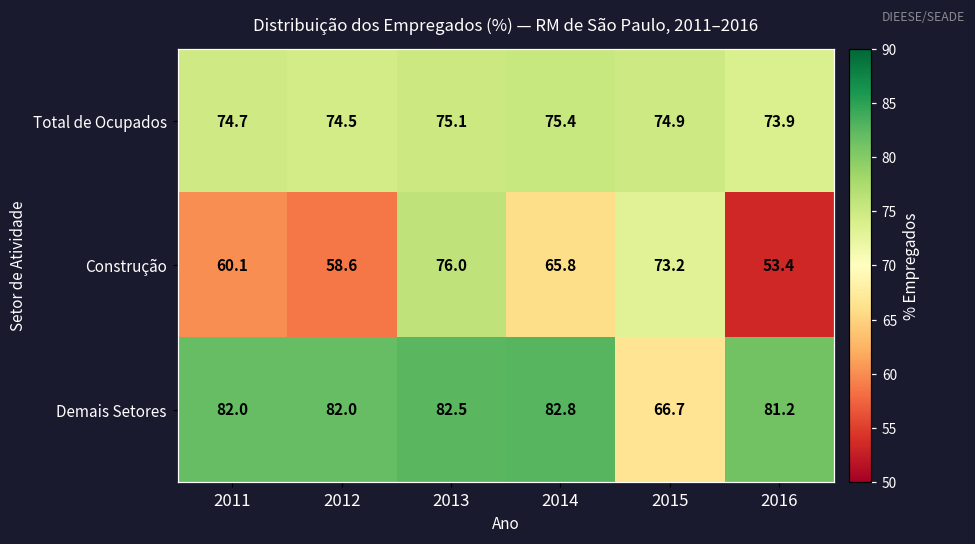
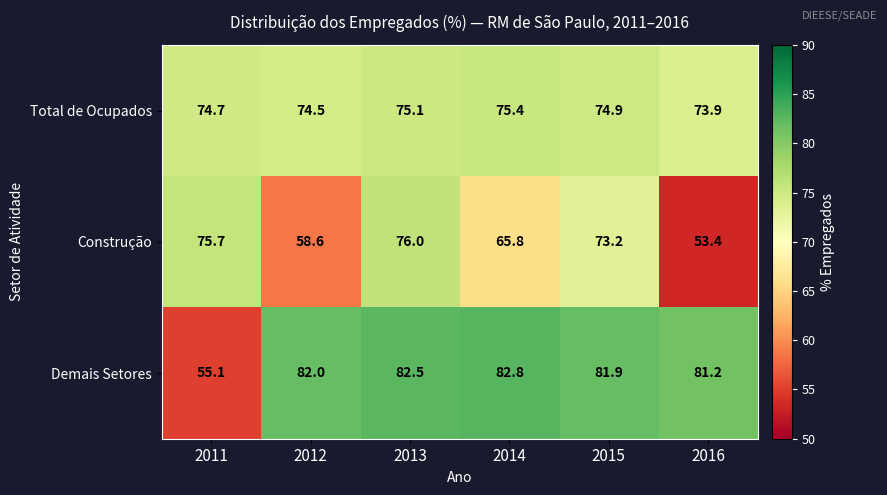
Construção, 2011: 60.1 -> 75.7
Demais Setores, 2011: 82.0 -> 55.1
Demais Setores, 2015: 66.7 -> 81.9
